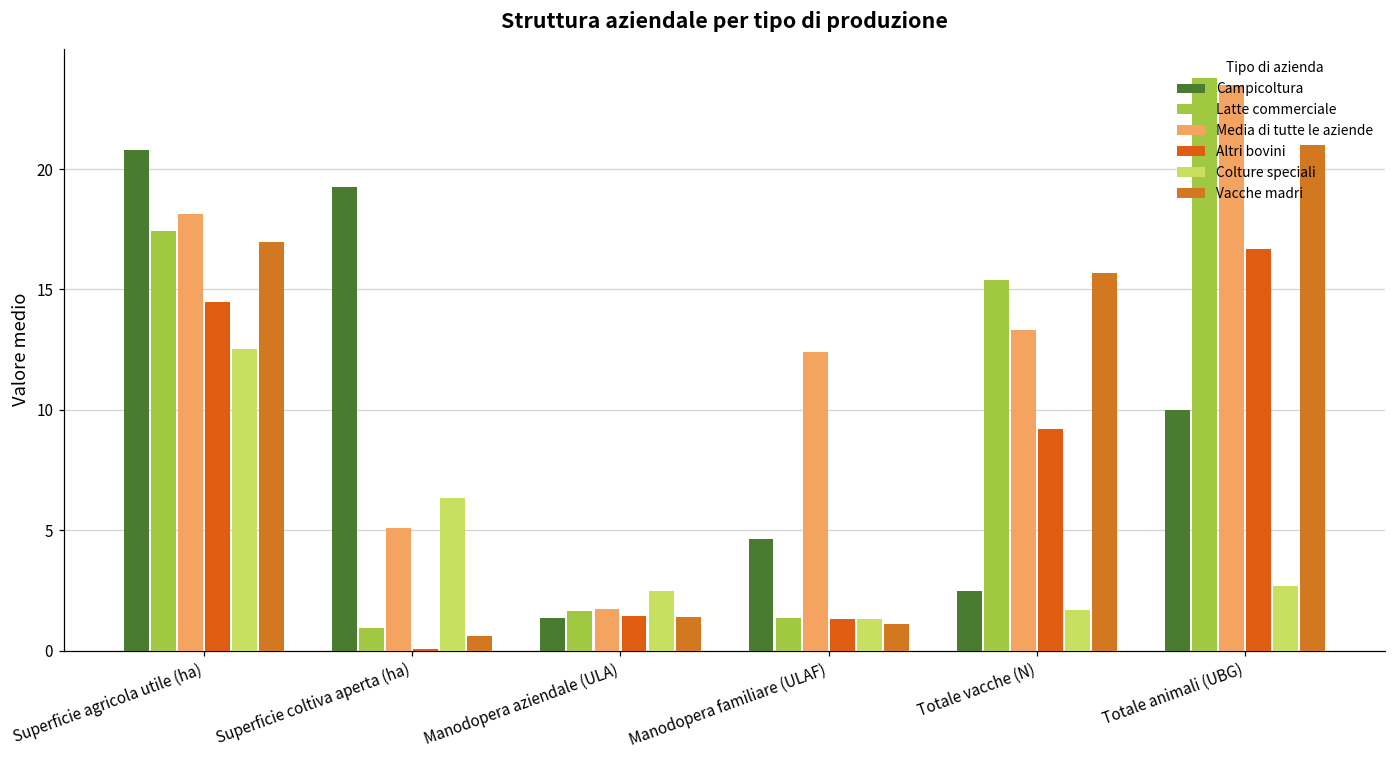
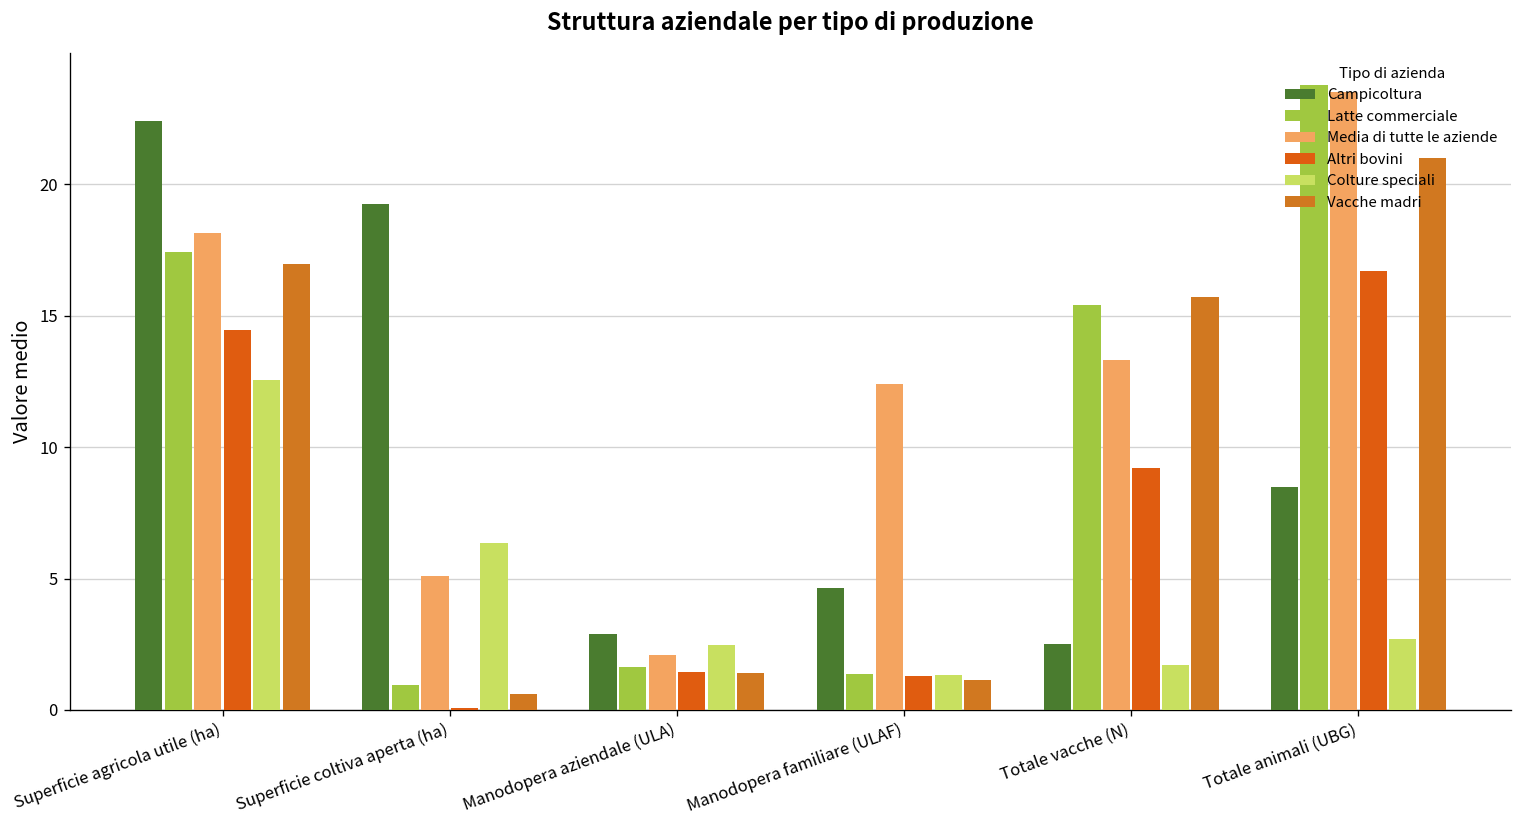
Campicoltura, Superficie agricola utile (ha): 20.8 -> 22.4
Campicoltura, Manodopera aziendale (ULA): 1.4 -> 2.9
Media di tutte le aziende, Manodopera aziendale (ULA): 1.7 -> 2.1
Campicoltura, Totale animali (UBG): 10.0 -> 8.5
